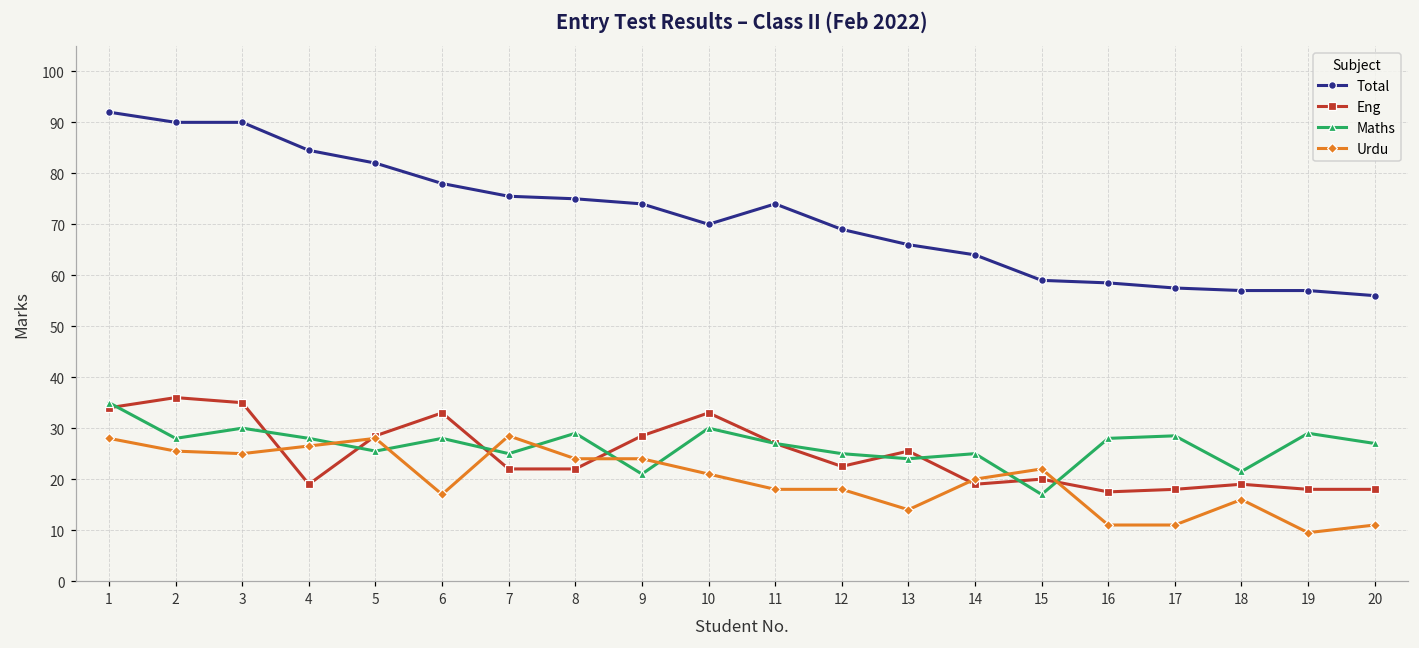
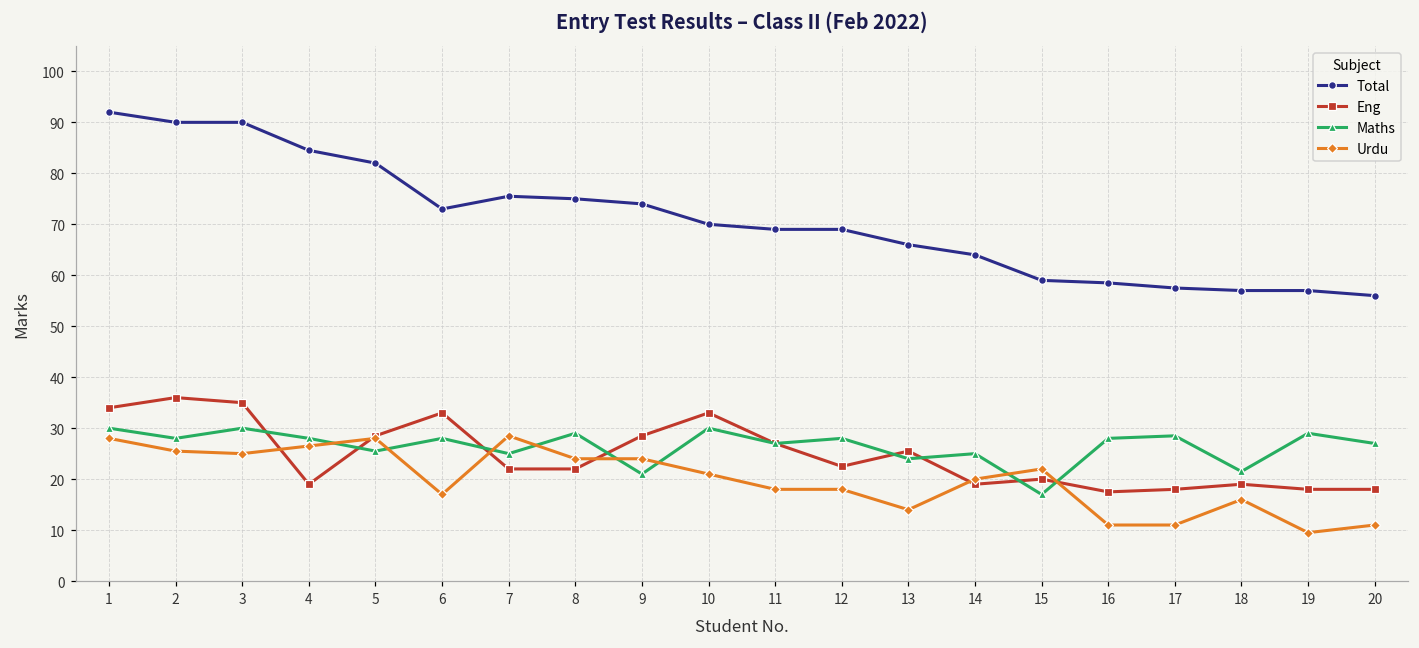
Maths, 1: 35 -> 30
Total, 6: 78 -> 73
Total, 11: 74 -> 69
Maths, 12: 25 -> 28
